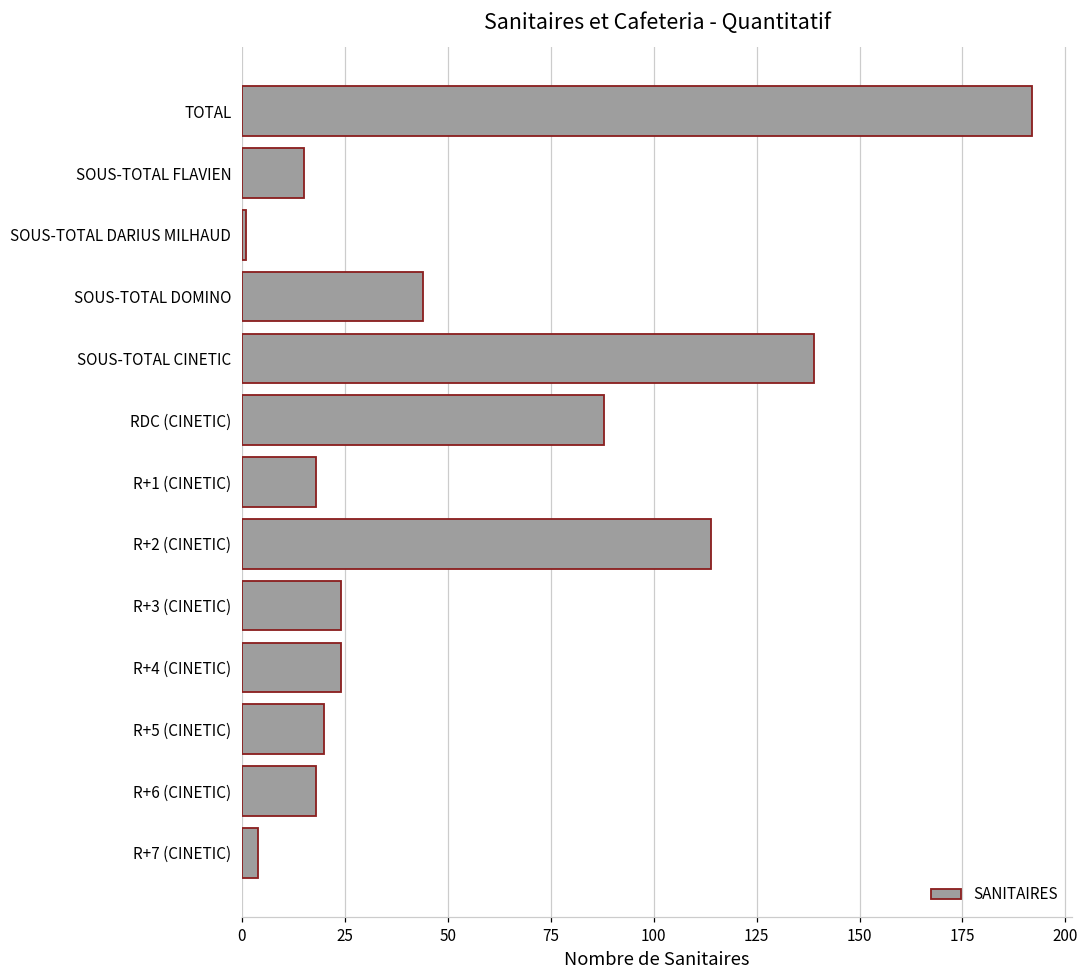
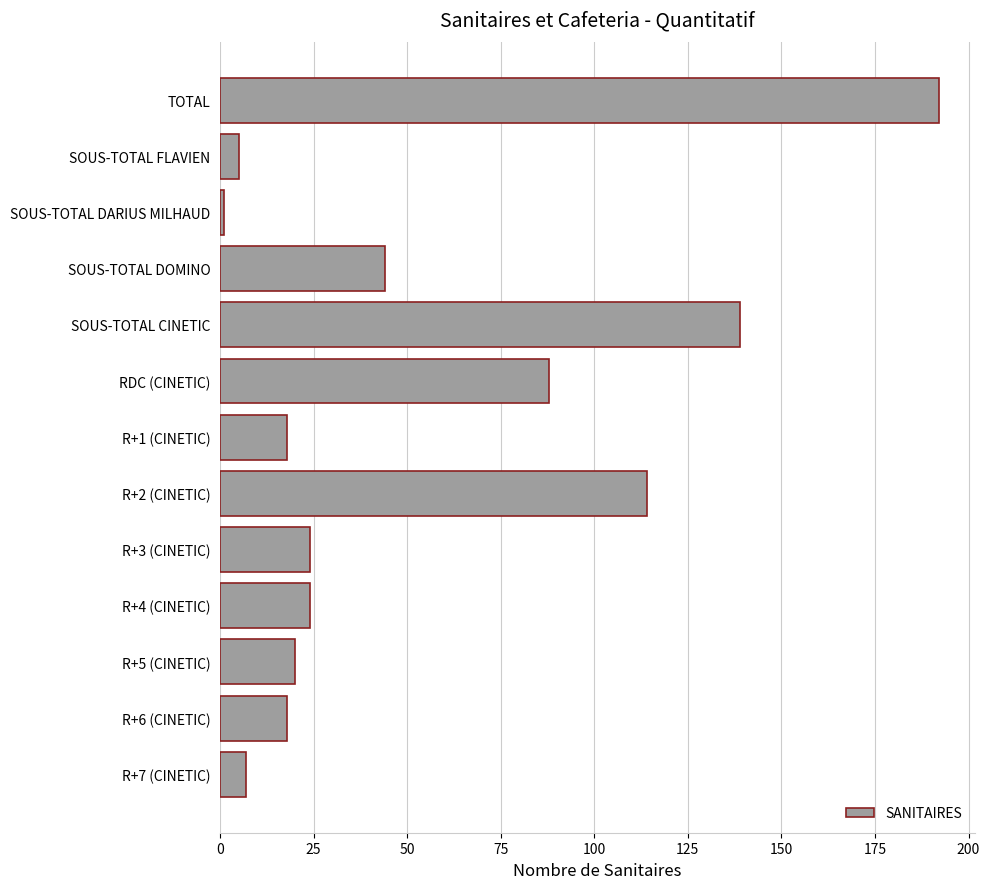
SOUS-TOTAL FLAVIEN: 15 -> 5
R+7 (CINETIC): 4 -> 7
